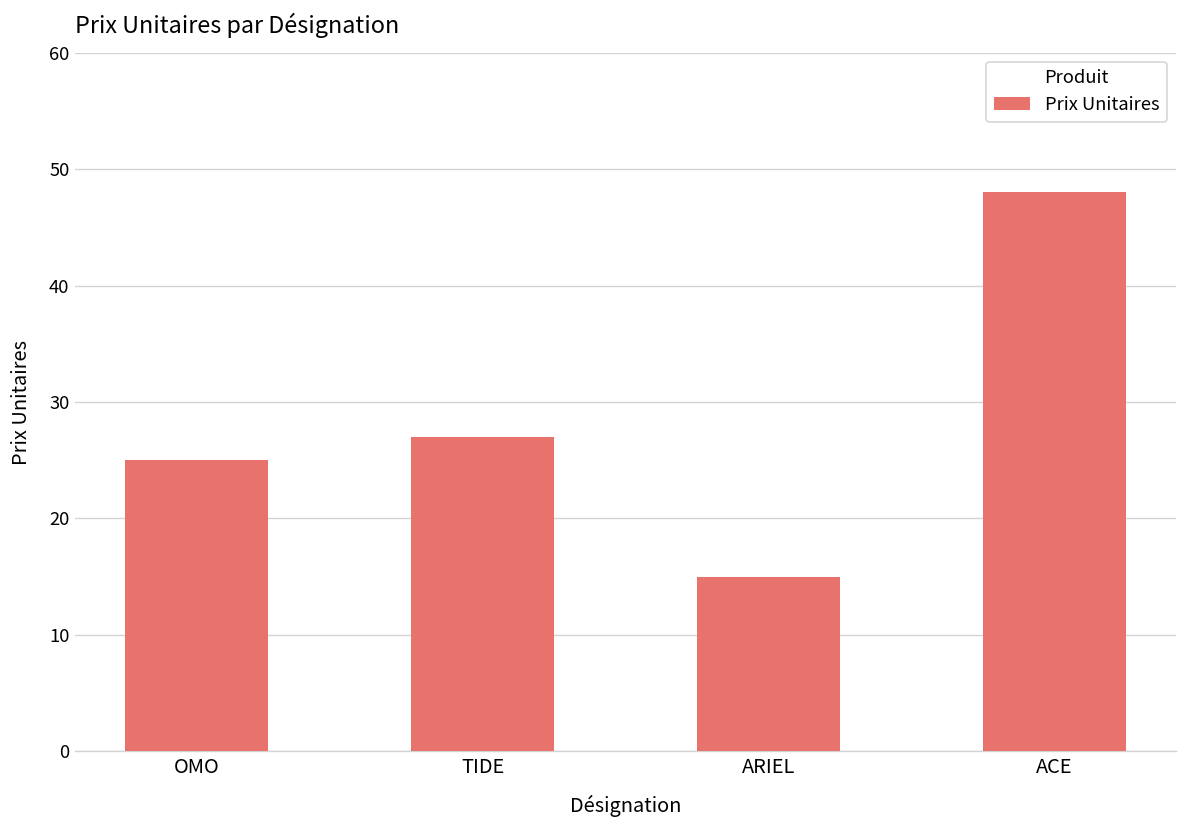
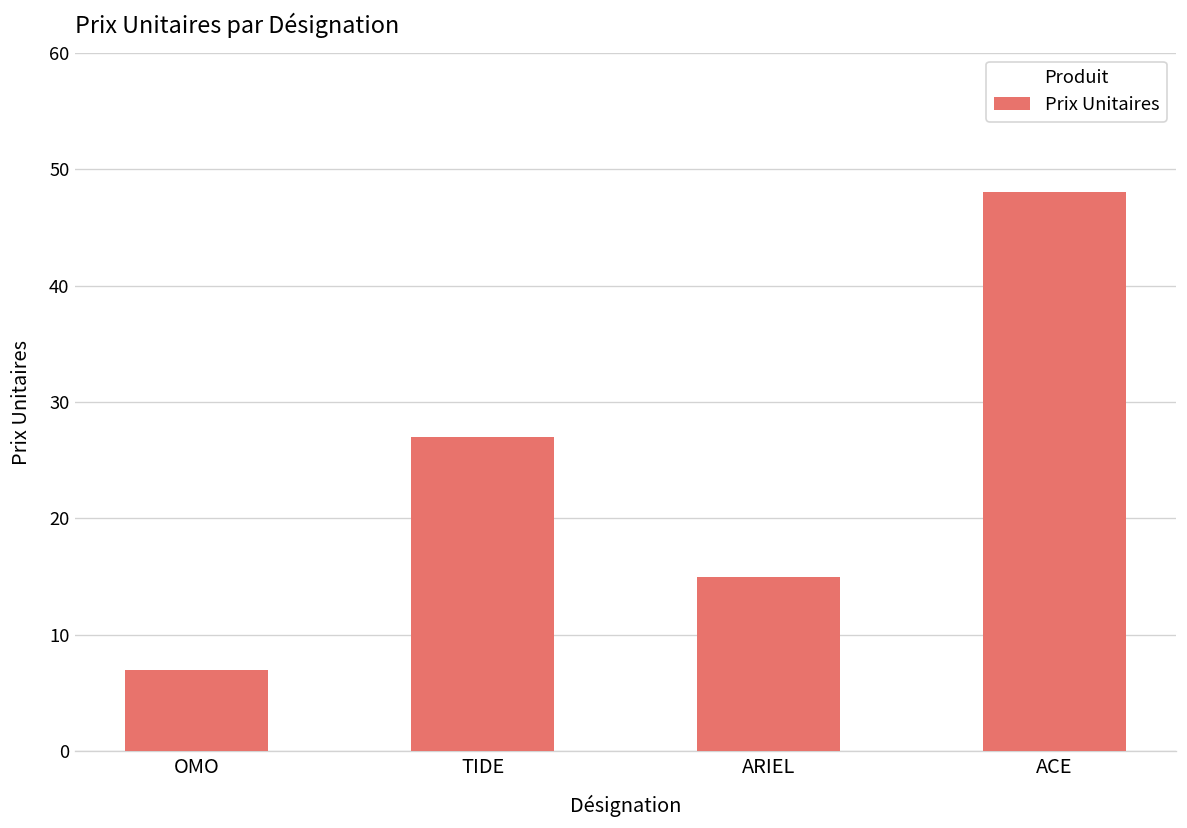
OMO: 25 -> 7
